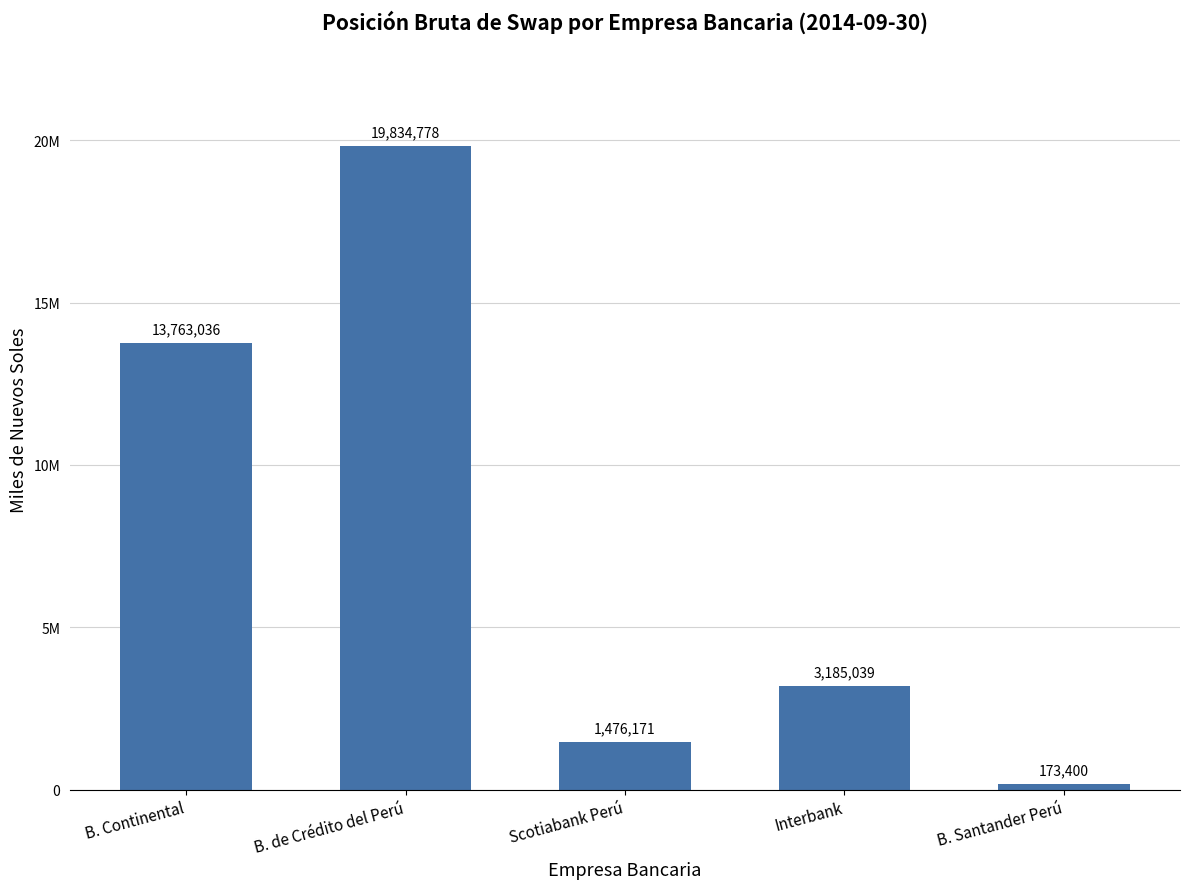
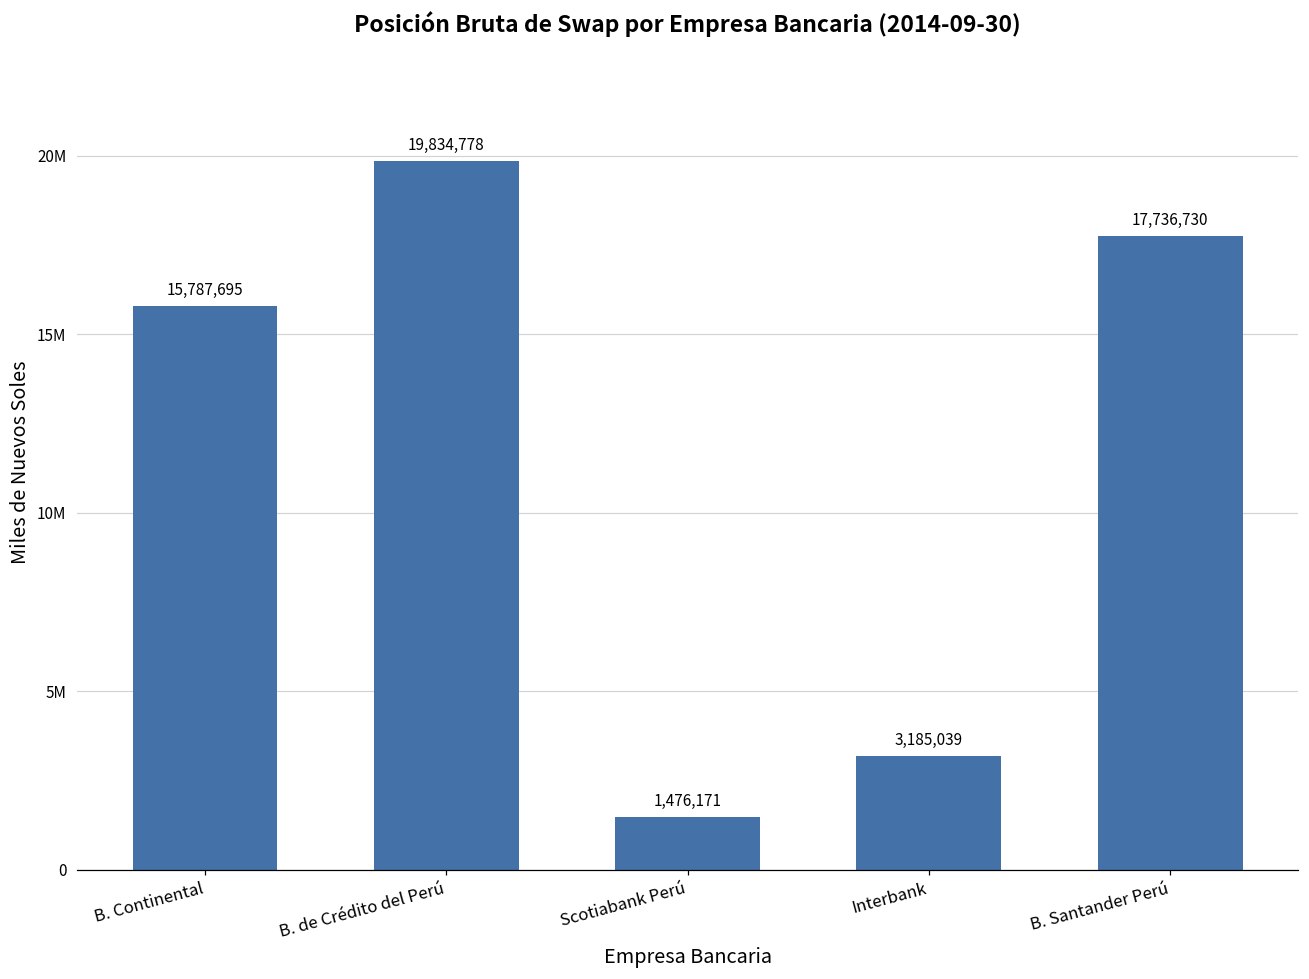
B. Continental: 13,763,036 -> 15,787,695
B. Santander Perú: 173,400 -> 17,736,730
